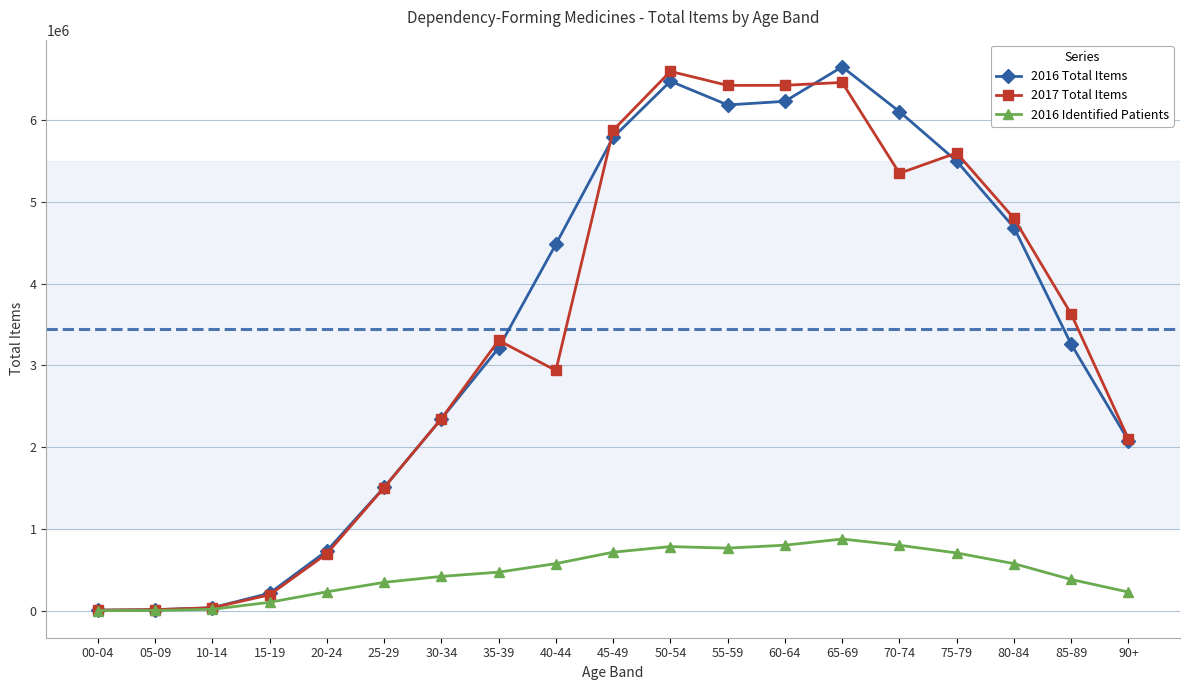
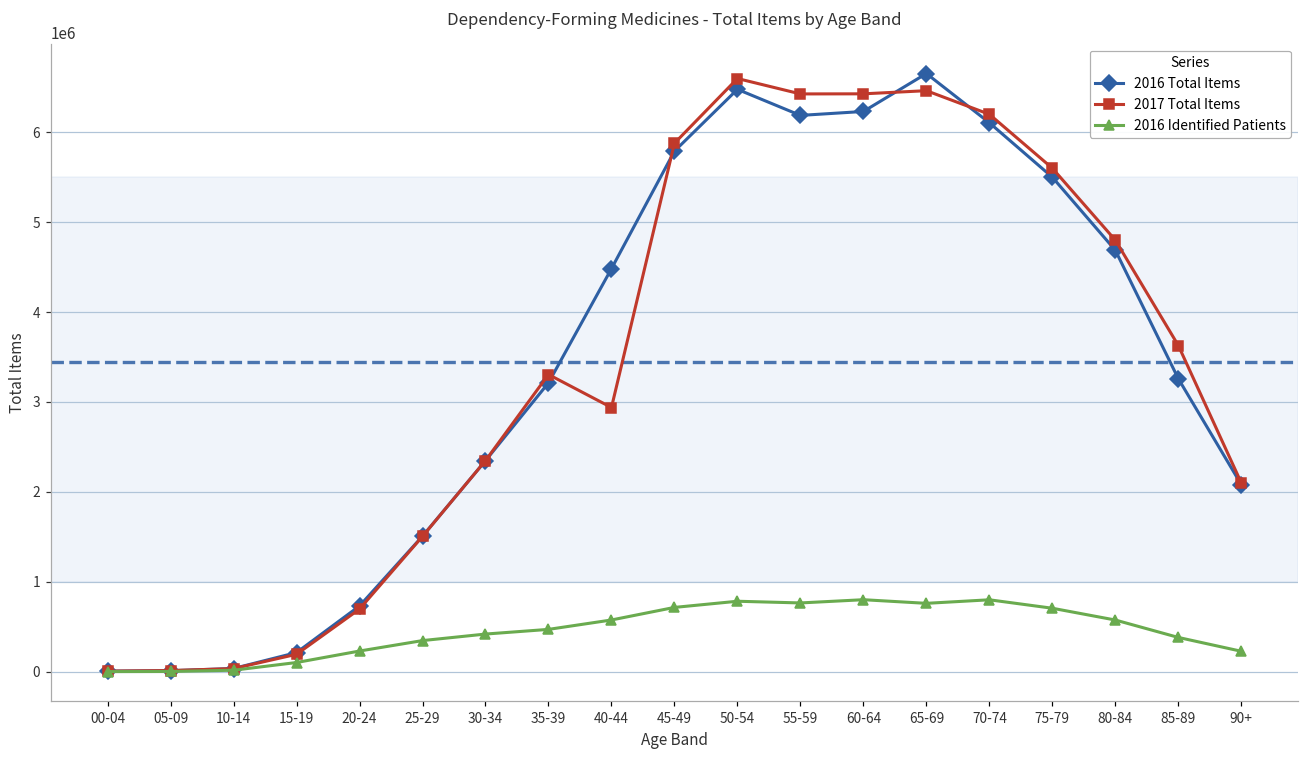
2016 Identified Patients, 65-69: 900000 -> 800000
2017 Total Items, 70-74: 5400000 -> 6200000
